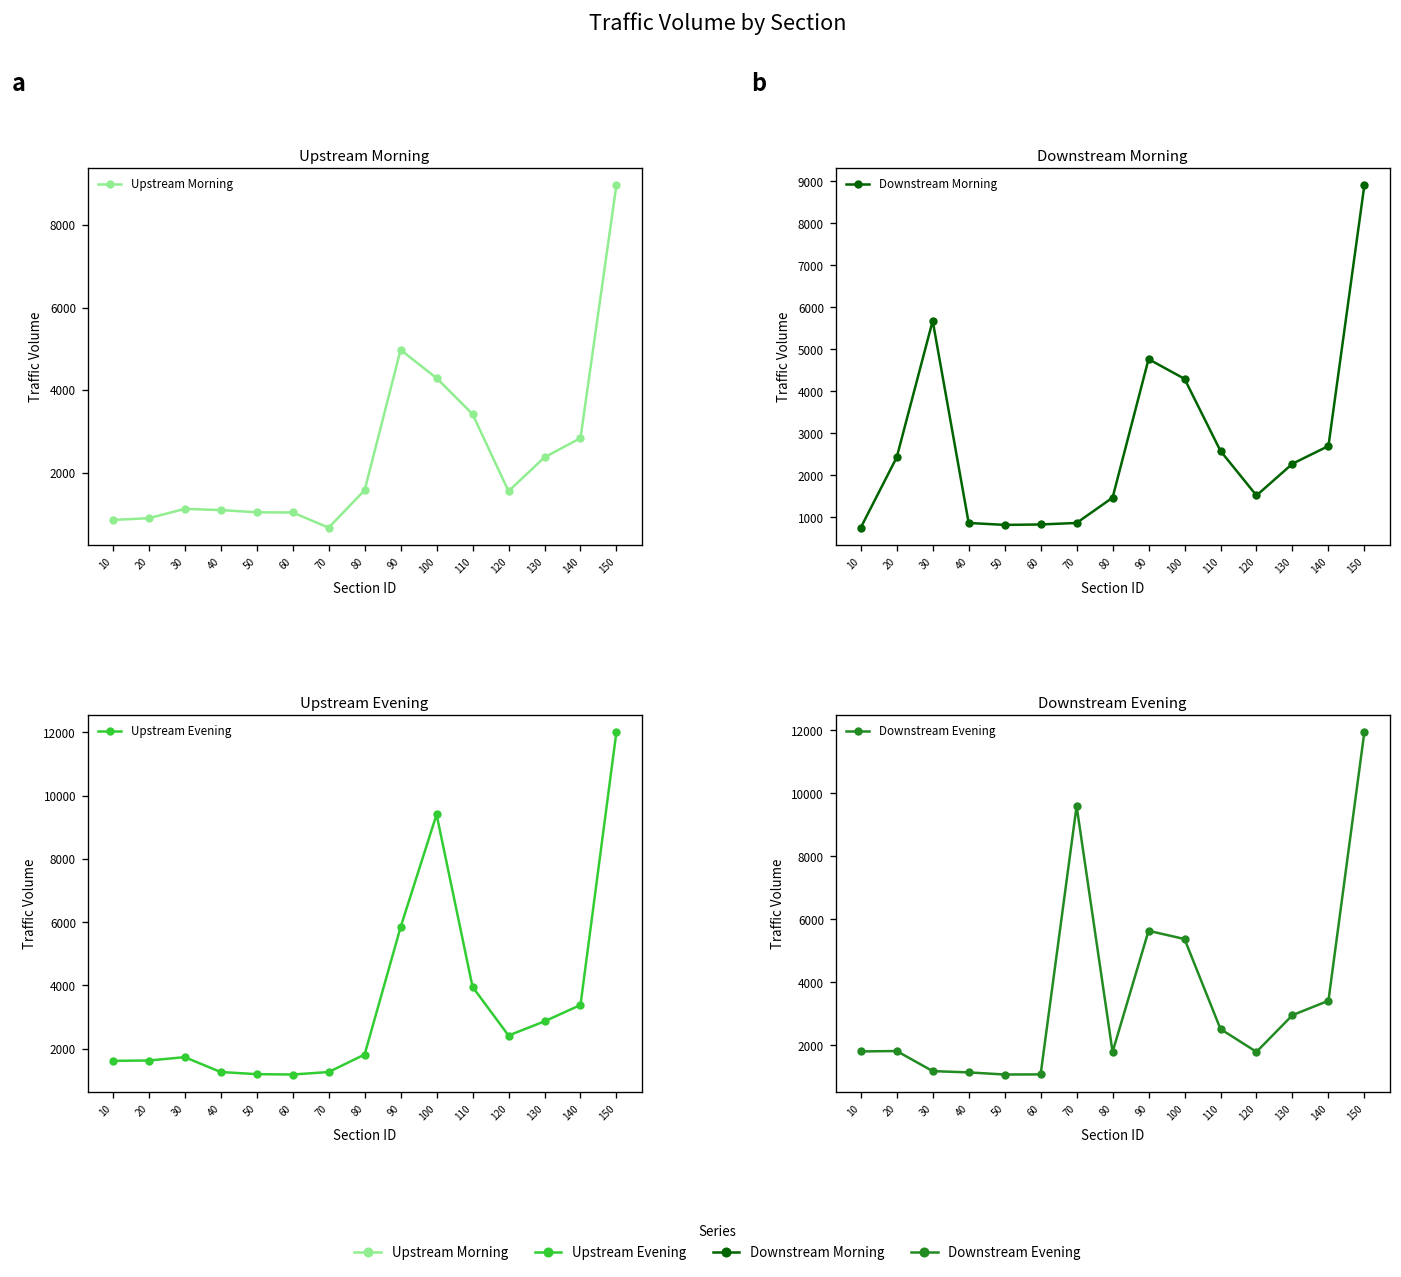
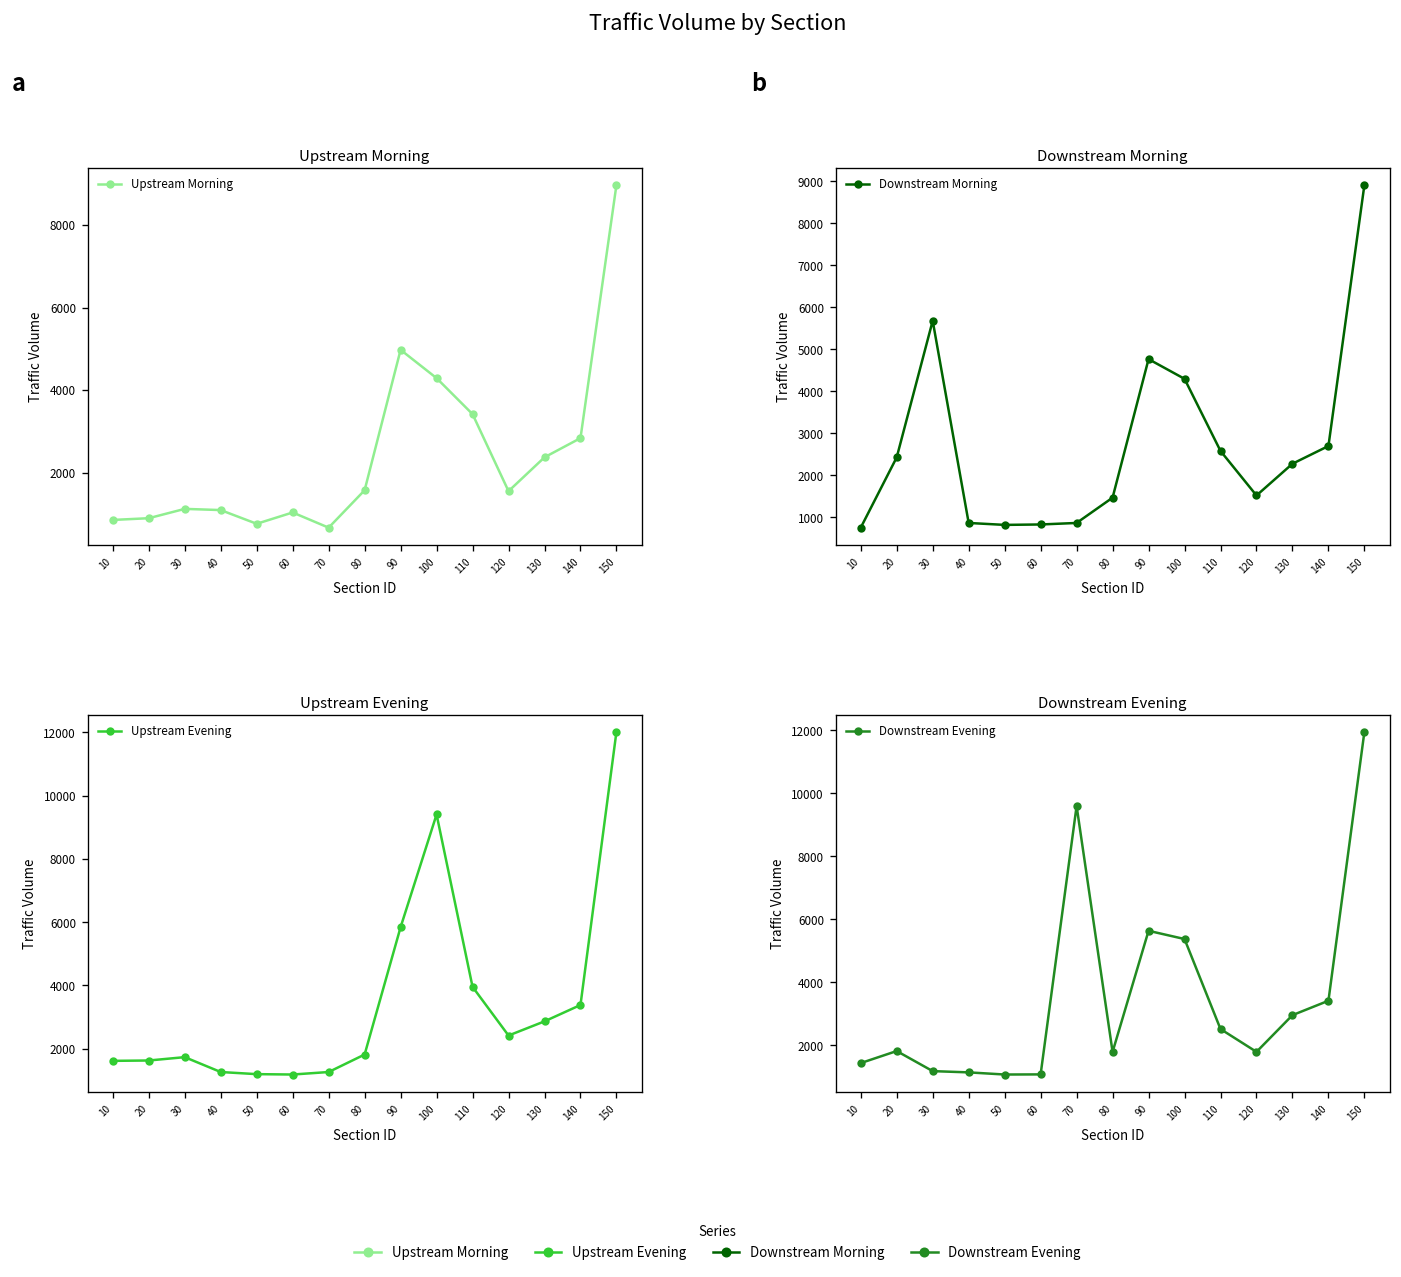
Upstream Morning, 50: 1000 -> 800
Downstream Evening, 10: 1800 -> 1400
